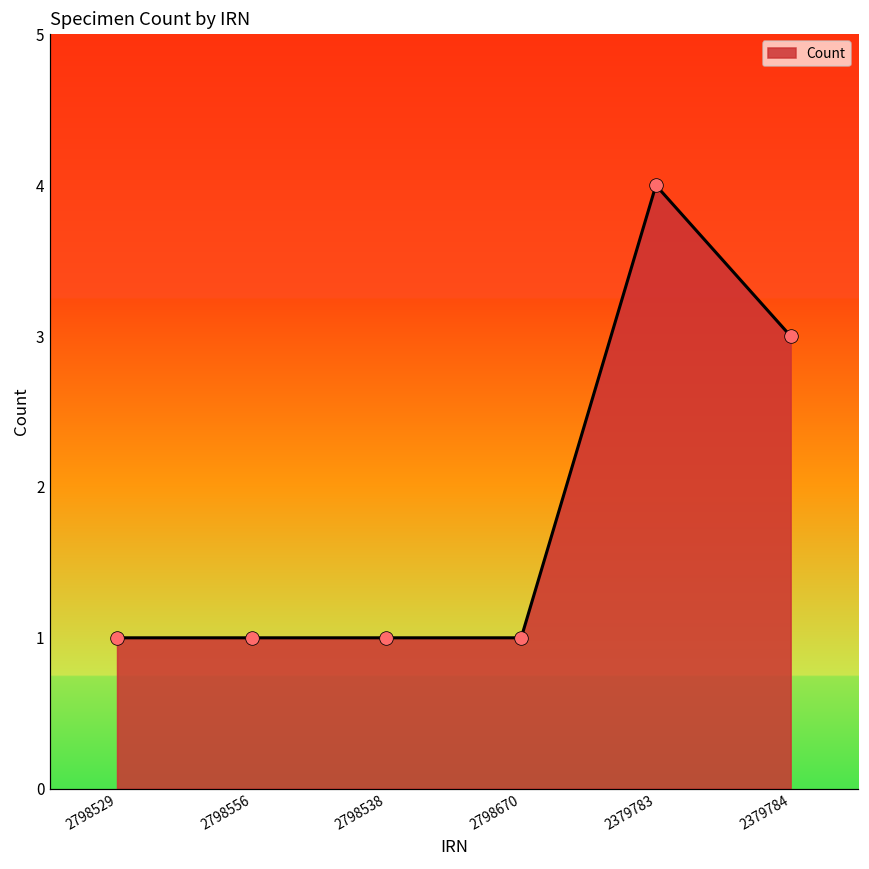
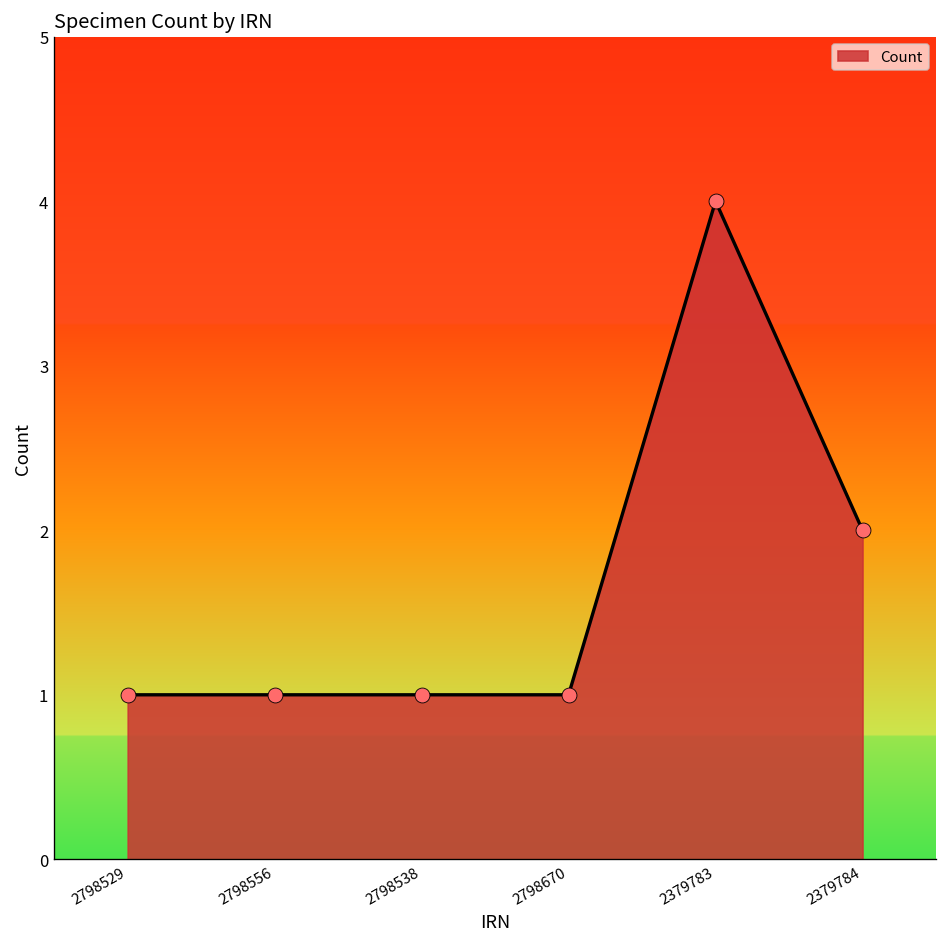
2379784: 3 -> 2
